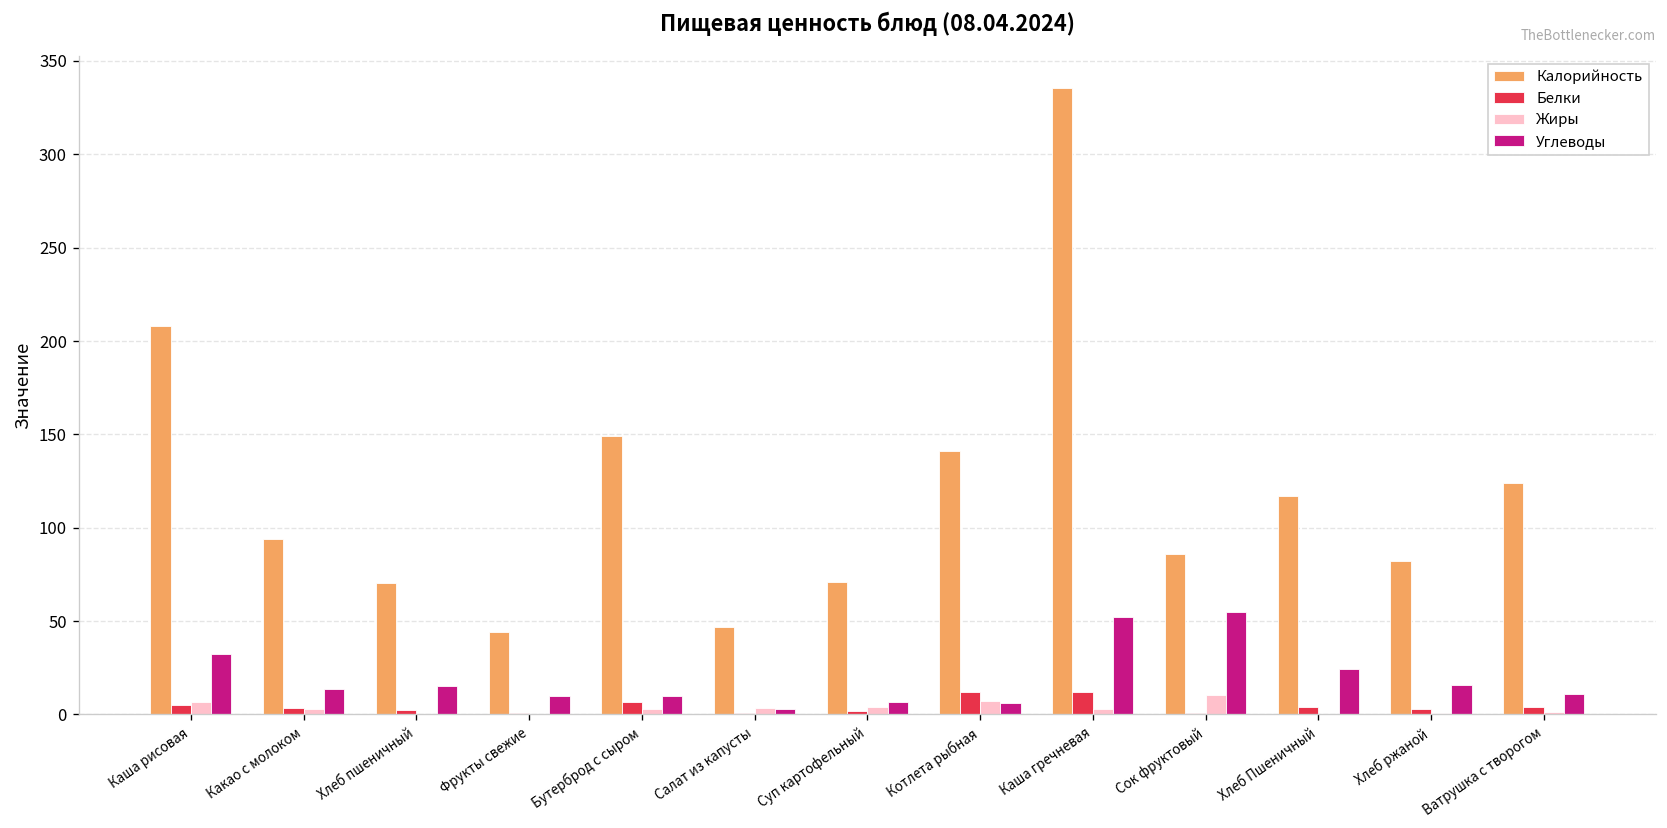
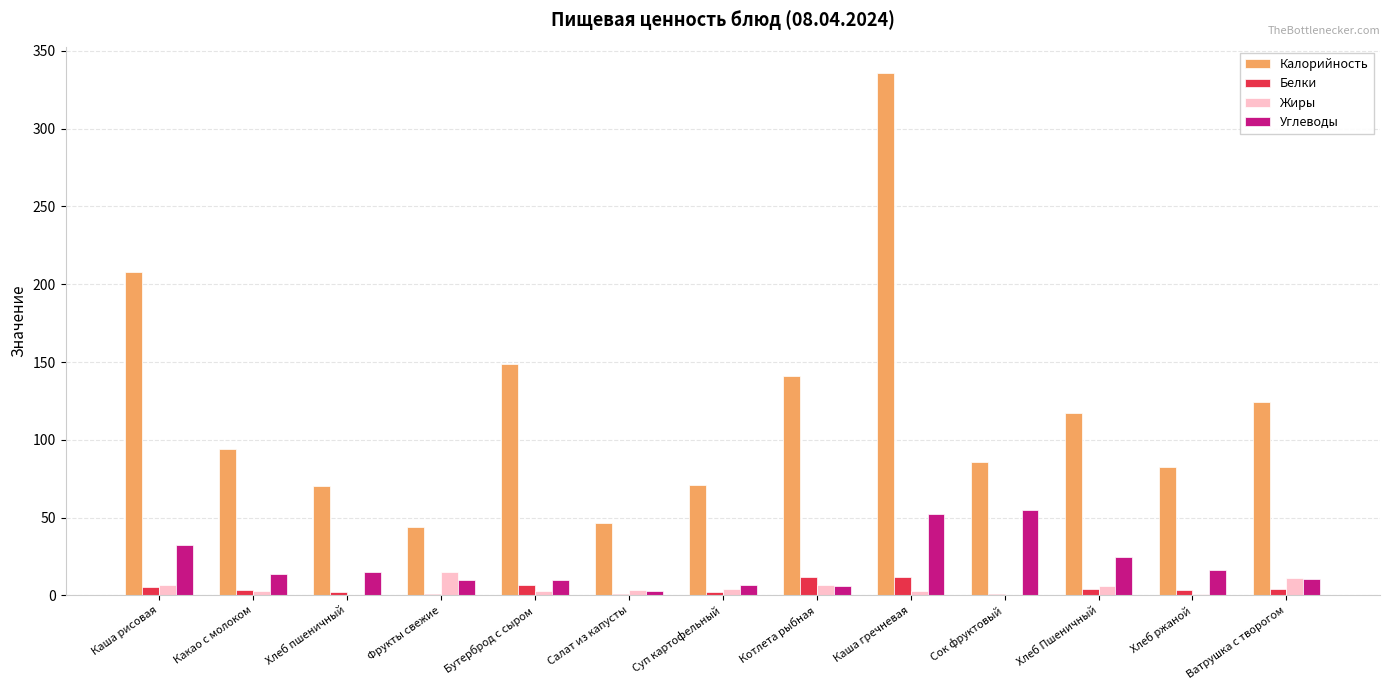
Жиры, Фрукты свежие: 0 -> 15
Жиры, Сок фруктовый: 11 -> 0
Жиры, Хлеб Пшеничный: 0 -> 6
Жиры, Ватрушка с творогом: 1 -> 11
